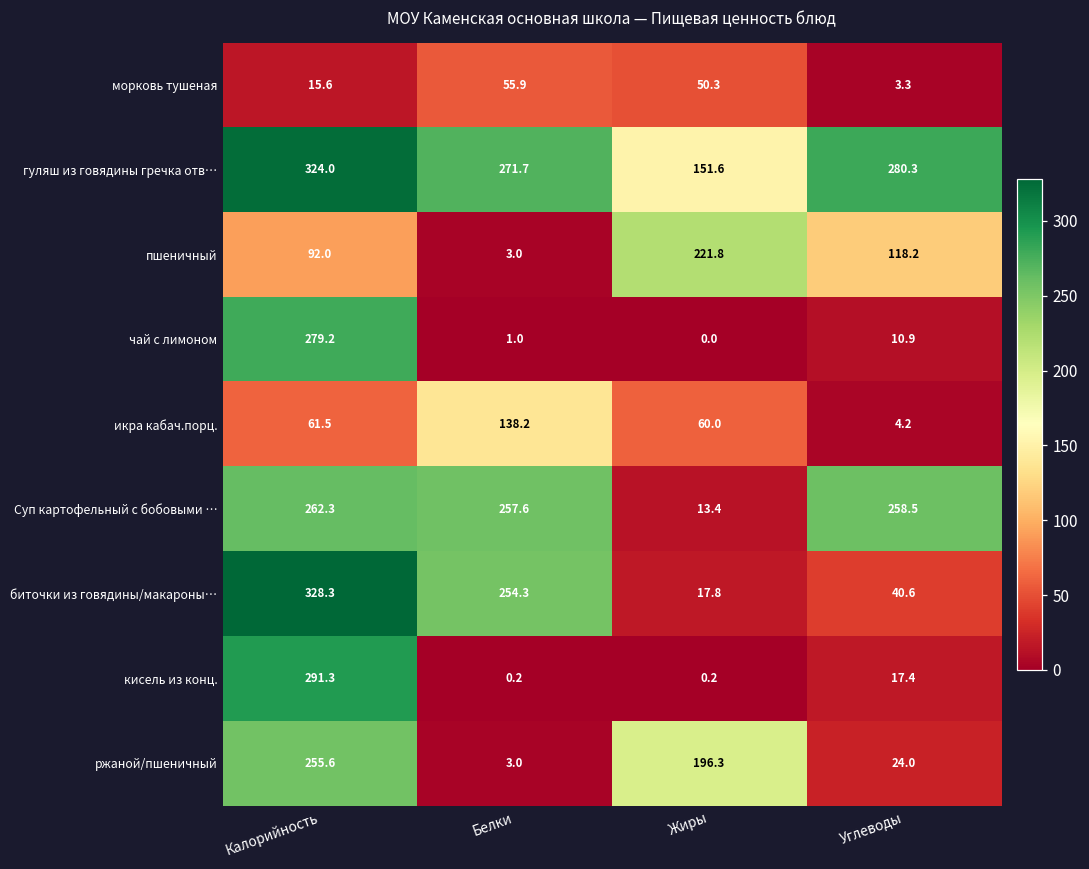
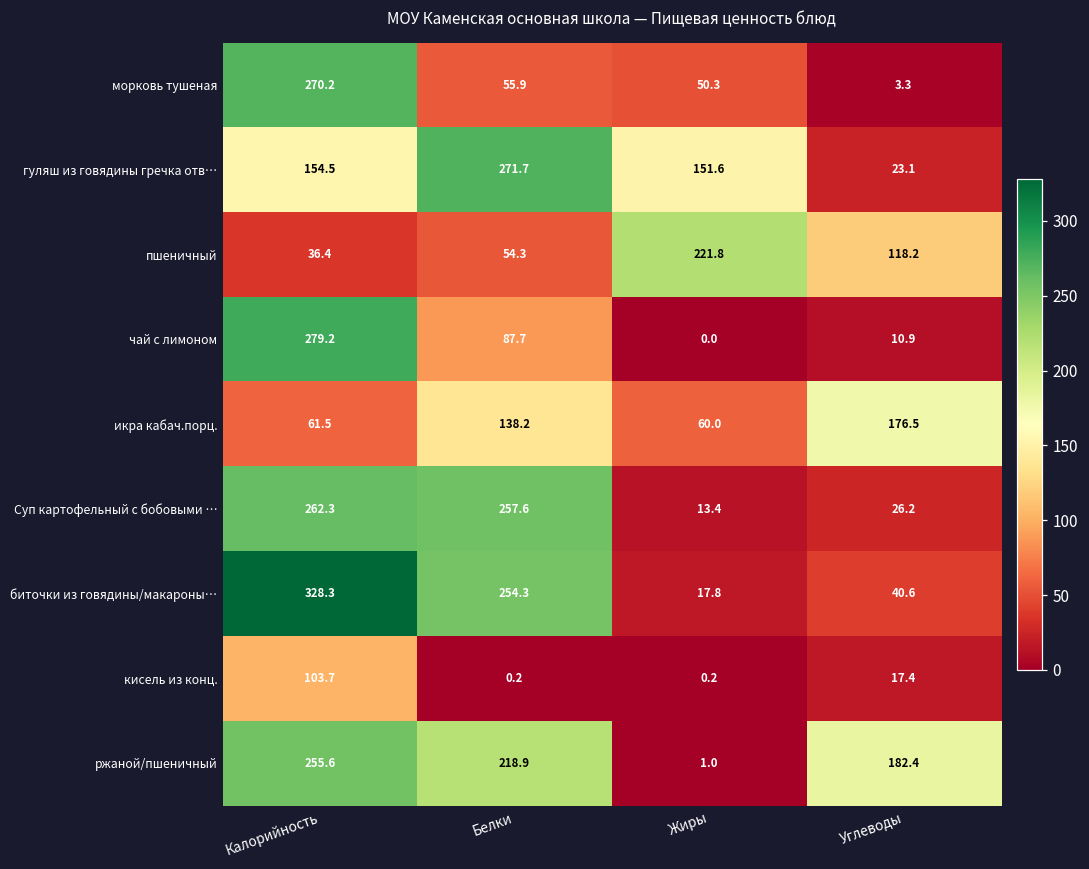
морковь тушеная, Калорийность: 15.6 -> 270.2
гуляш из говядины гречка отв…, Калорийность: 324.0 -> 154.5
гуляш из говядины гречка отв…, Углеводы: 280.3 -> 23.1
пшеничный, Калорийность: 92.0 -> 36.4
пшеничный, Белки: 3.0 -> 54.3
чай с лимоном, Белки: 1.0 -> 87.7
икра кабач.порц., Углеводы: 4.2 -> 176.5
Суп картофельный с бобовыми …, Углеводы: 258.5 -> 26.2
кисель из конц., Калорийность: 291.3 -> 103.7
ржаной/пшеничный, Белки: 3.0 -> 218.9
ржаной/пшеничный, Жиры: 196.3 -> 1.0
ржаной/пшеничный, Углеводы: 24.0 -> 182.4
